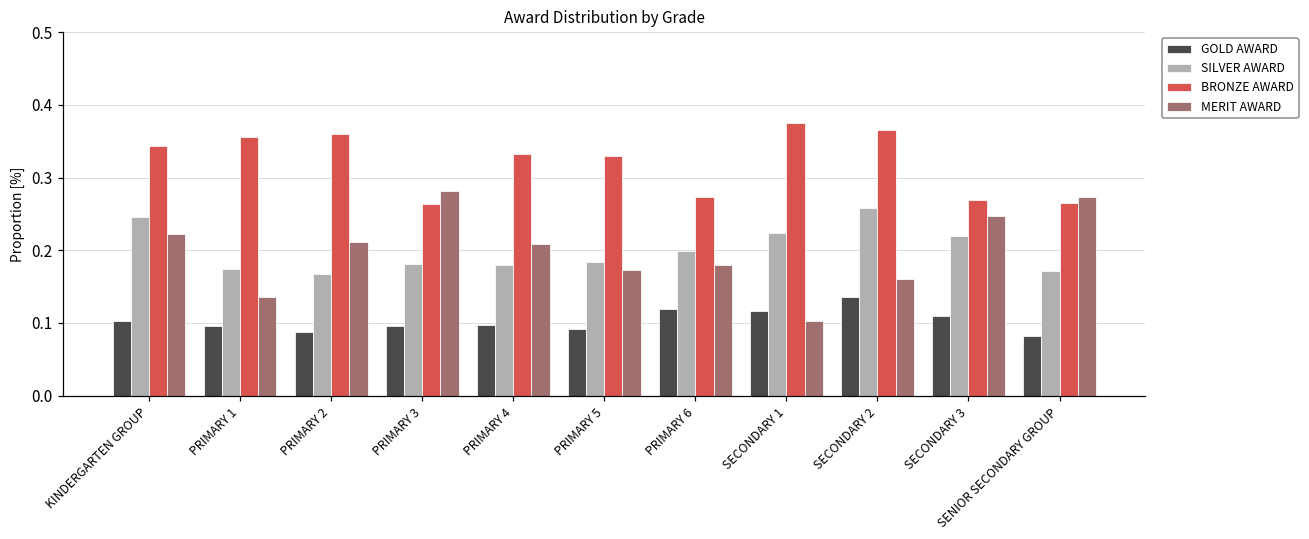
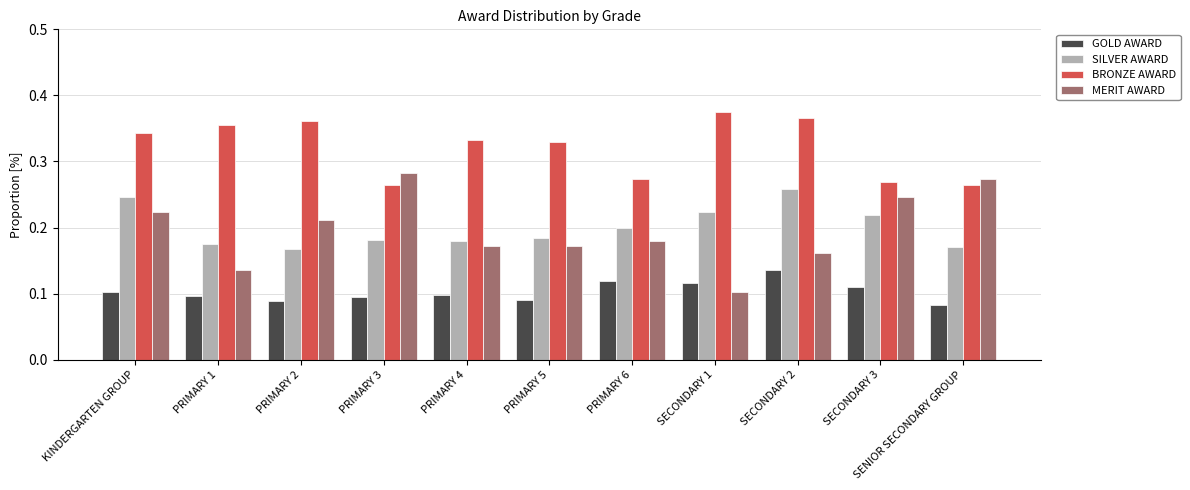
MERIT AWARD, PRIMARY 4: 0.21 -> 0.17
